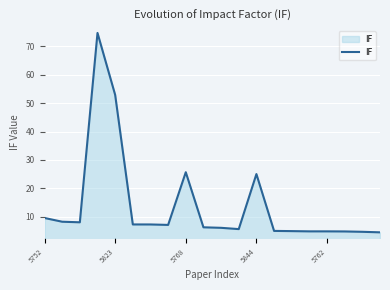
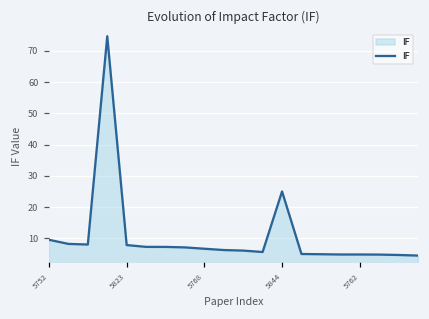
5823: 53 -> 8
5768: 26 -> 7
